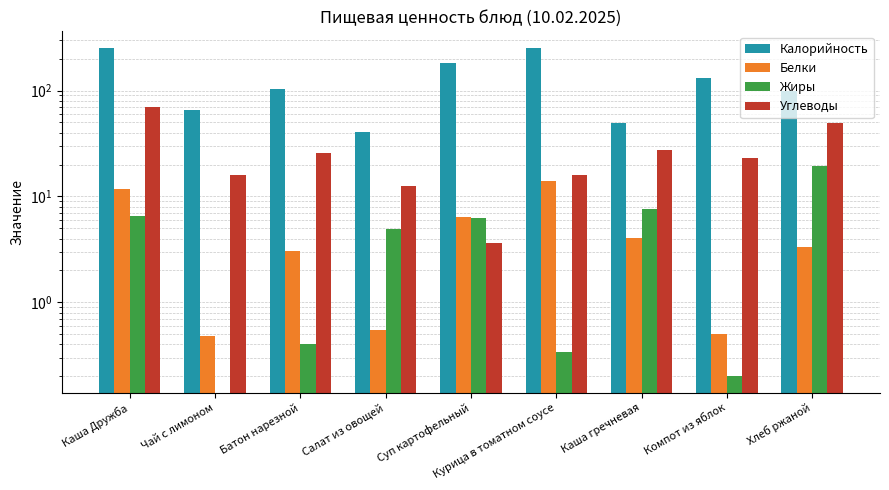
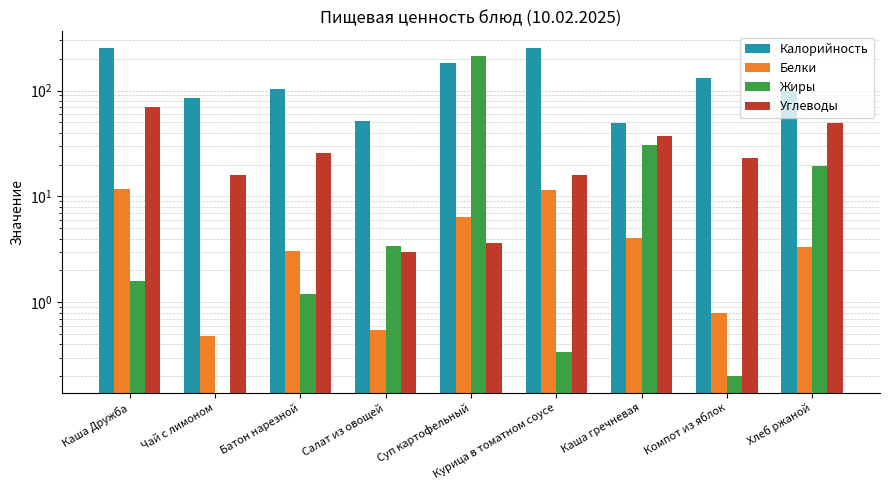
Жиры, Каша Дружба: 7 -> 1.6
Калорийность, Чай с лимоном: 70 -> 80
Жиры, Батон нарезной: 0.4 -> 1.2
Калорийность, Салат из овощей: 41 -> 50
Жиры, Салат из овощей: 5 -> 3.4
Углеводы, Салат из овощей: 13 -> 3.0
Жиры, Суп картофельный: 6 -> 210
Белки, Курица в томатном соусе: 14 -> 12
Жиры, Каша гречневая: 8 -> 31
Углеводы, Каша гречневая: 28 -> 37
Белки, Компот из яблок: 0.5 -> 0.8
